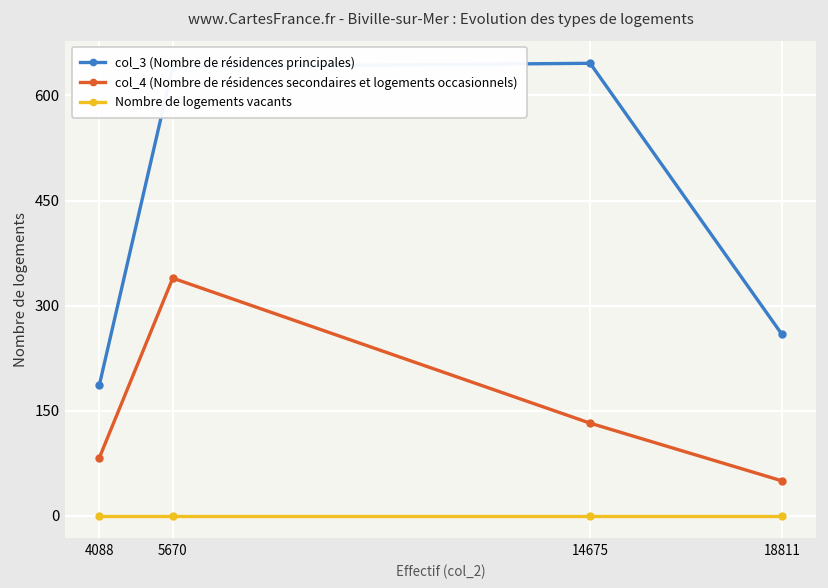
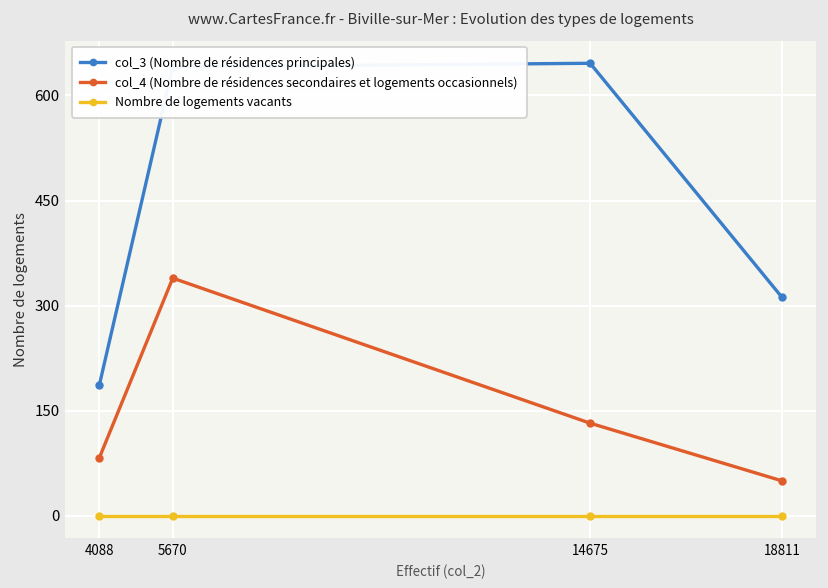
col_3 (Nombre de résidences principales), 18811: 260 -> 310
